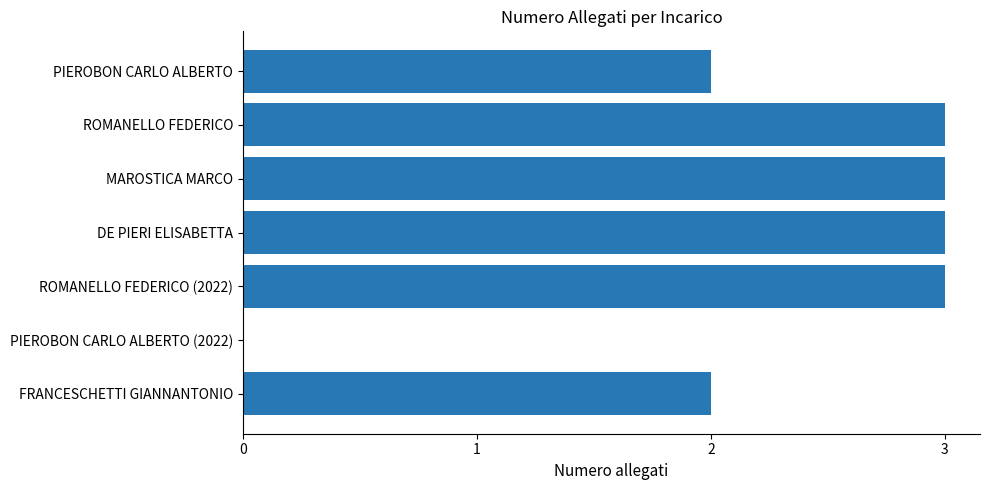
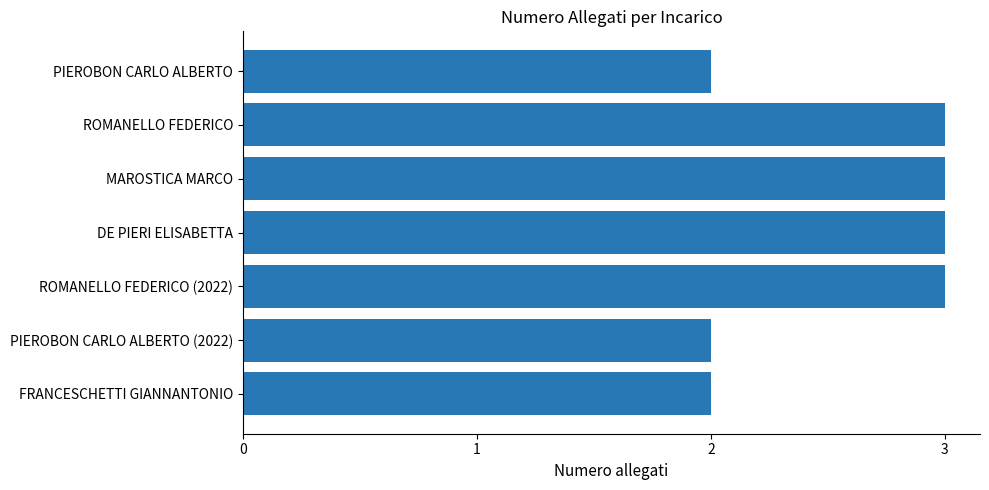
PIEROBON CARLO ALBERTO (2022): 0 -> 2
